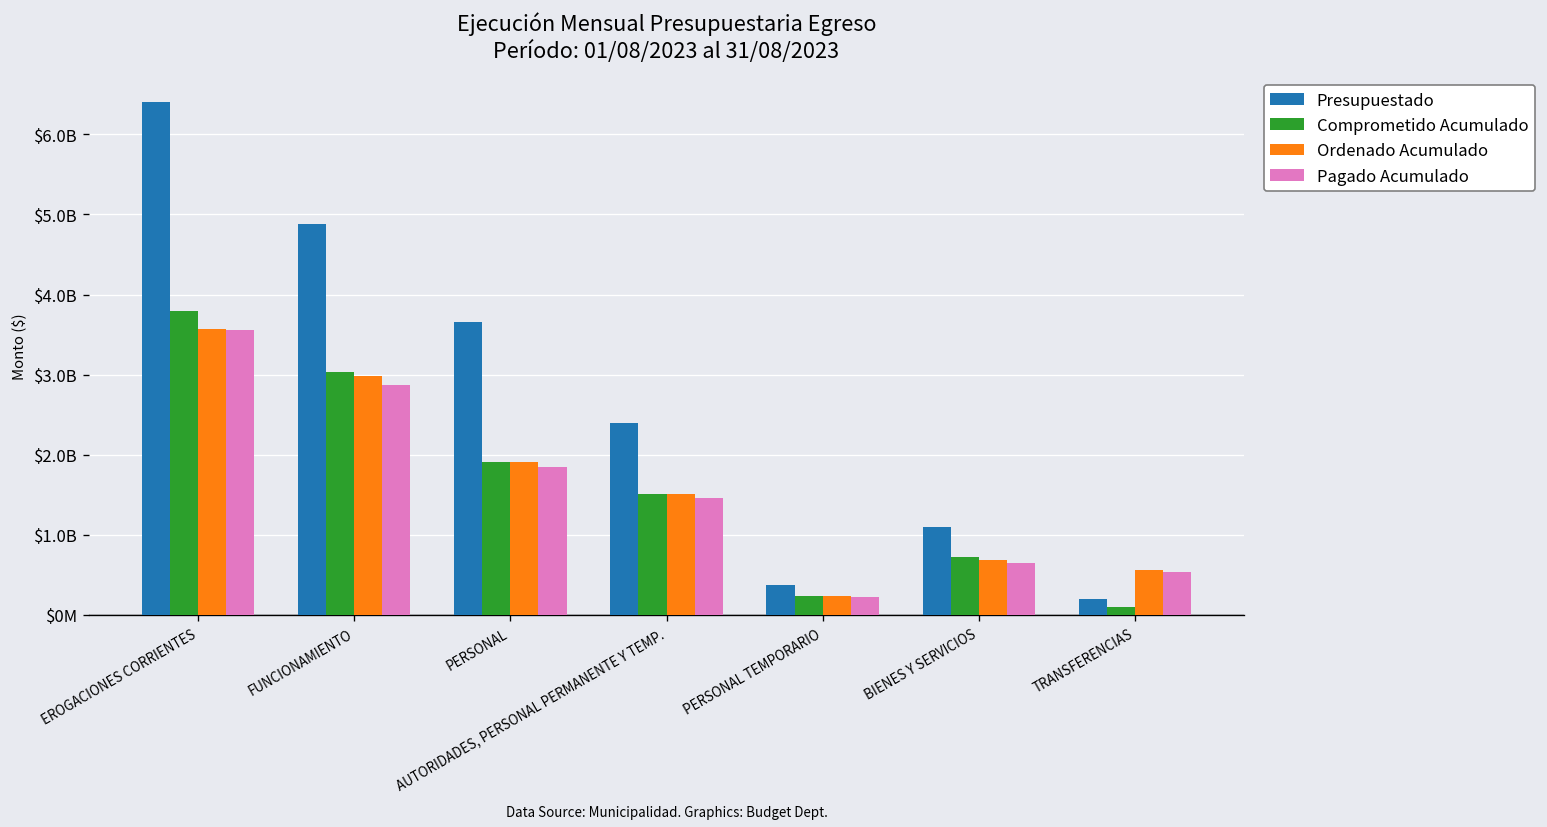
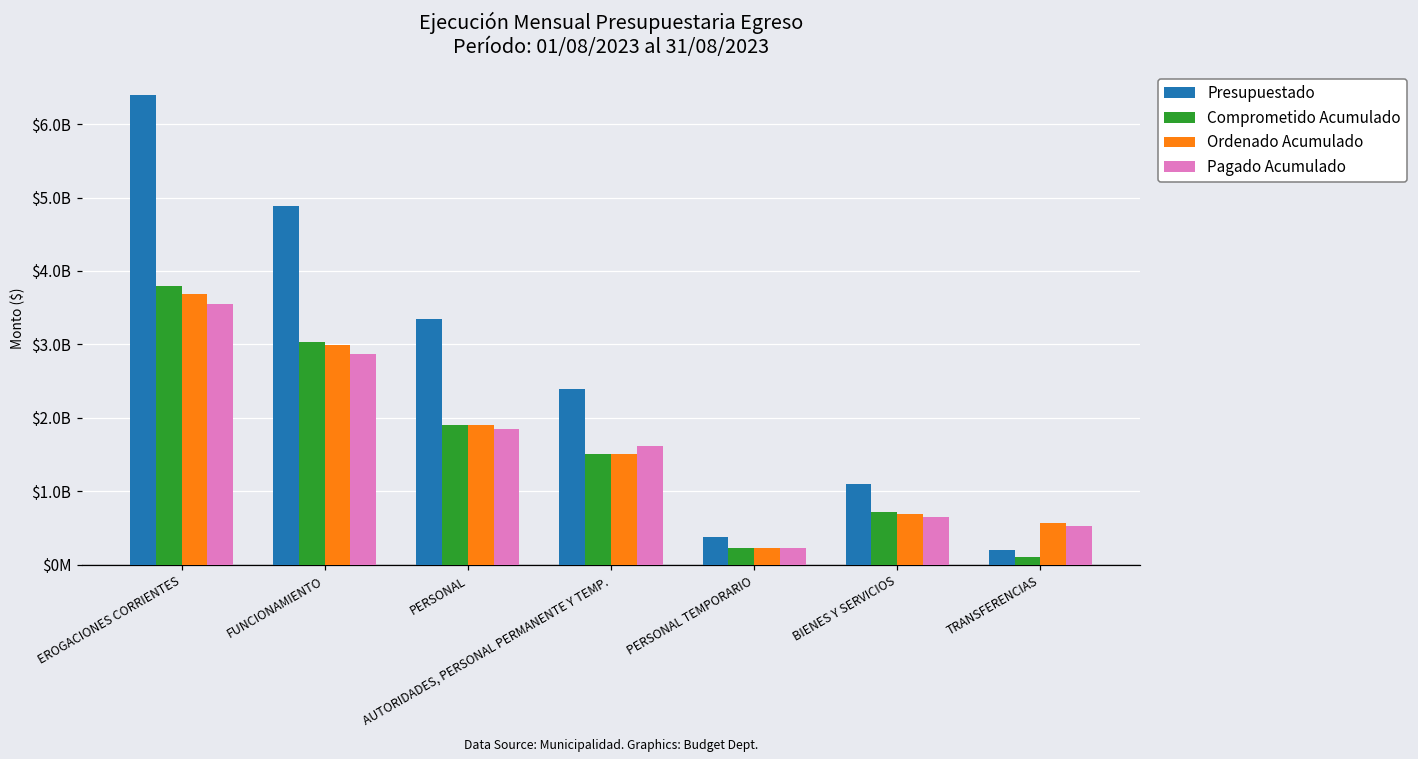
Ordenado Acumulado, EROGACIONES CORRIENTES: $3600000000 -> $3700000000
Presupuestado, PERSONAL: $3700000000 -> $3300000000
Pagado Acumulado, AUTORIDADES, PERSONAL PERMANENTE Y TEMP.: $1500000000 -> $1600000000
